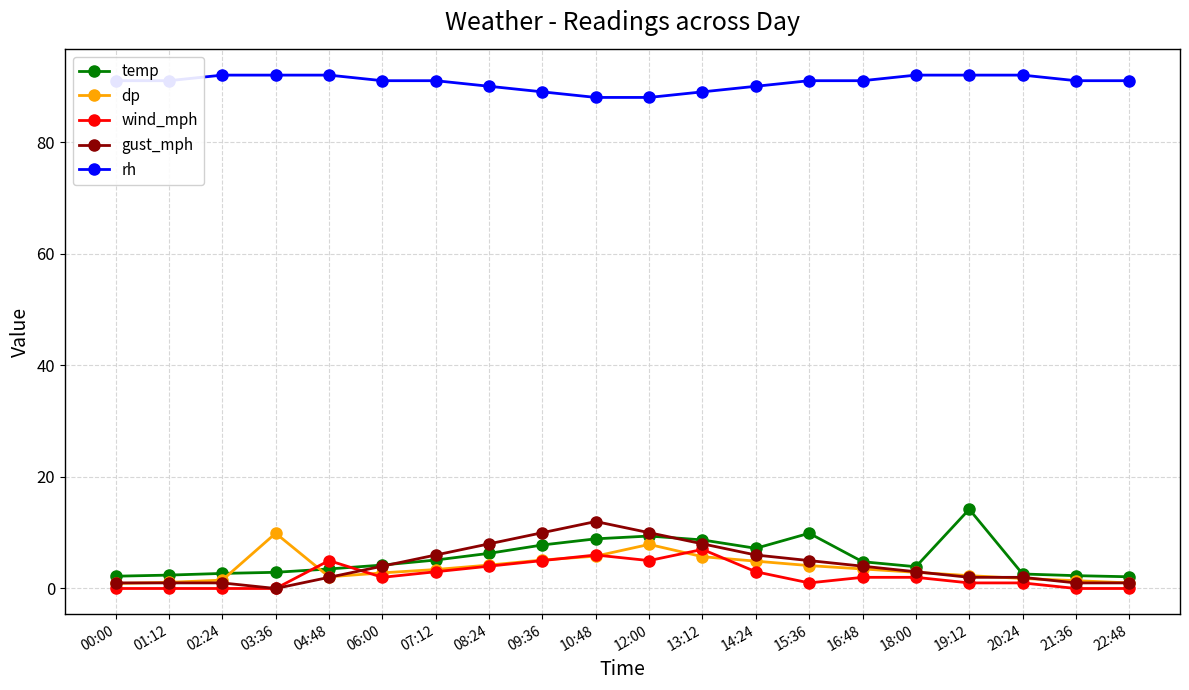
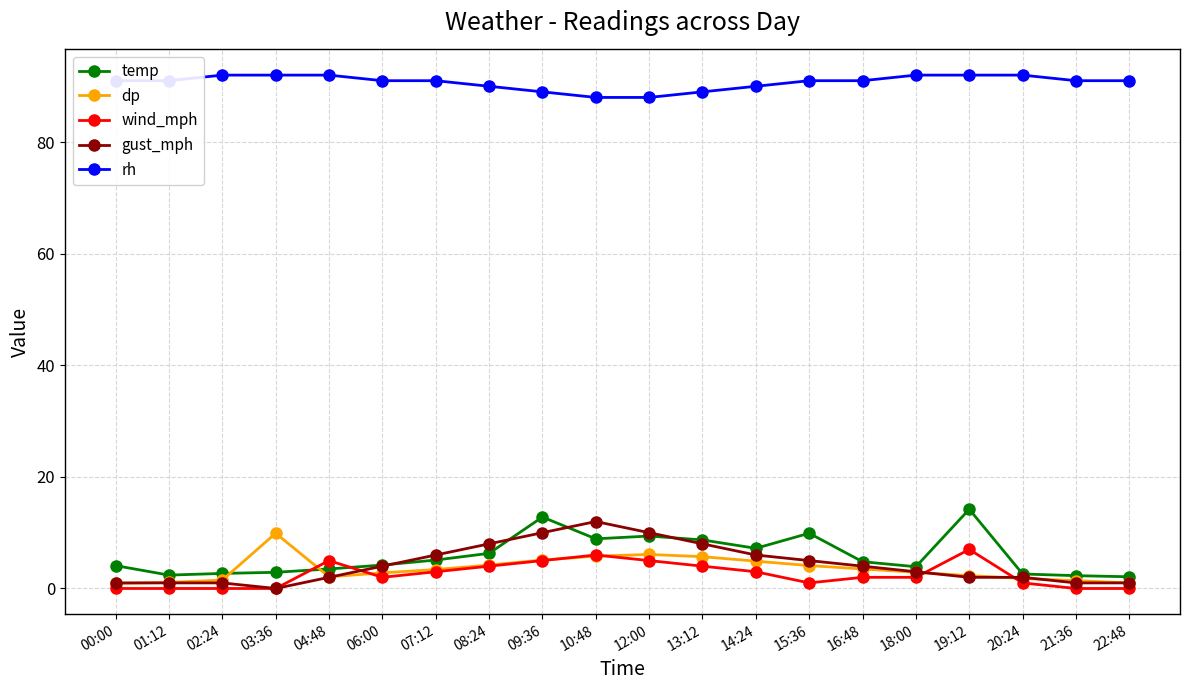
temp, 00:00: 2 -> 4
temp, 09:36: 8 -> 13
dp, 12:00: 8 -> 6
wind_mph, 13:12: 7 -> 4
wind_mph, 19:12: 1 -> 7
